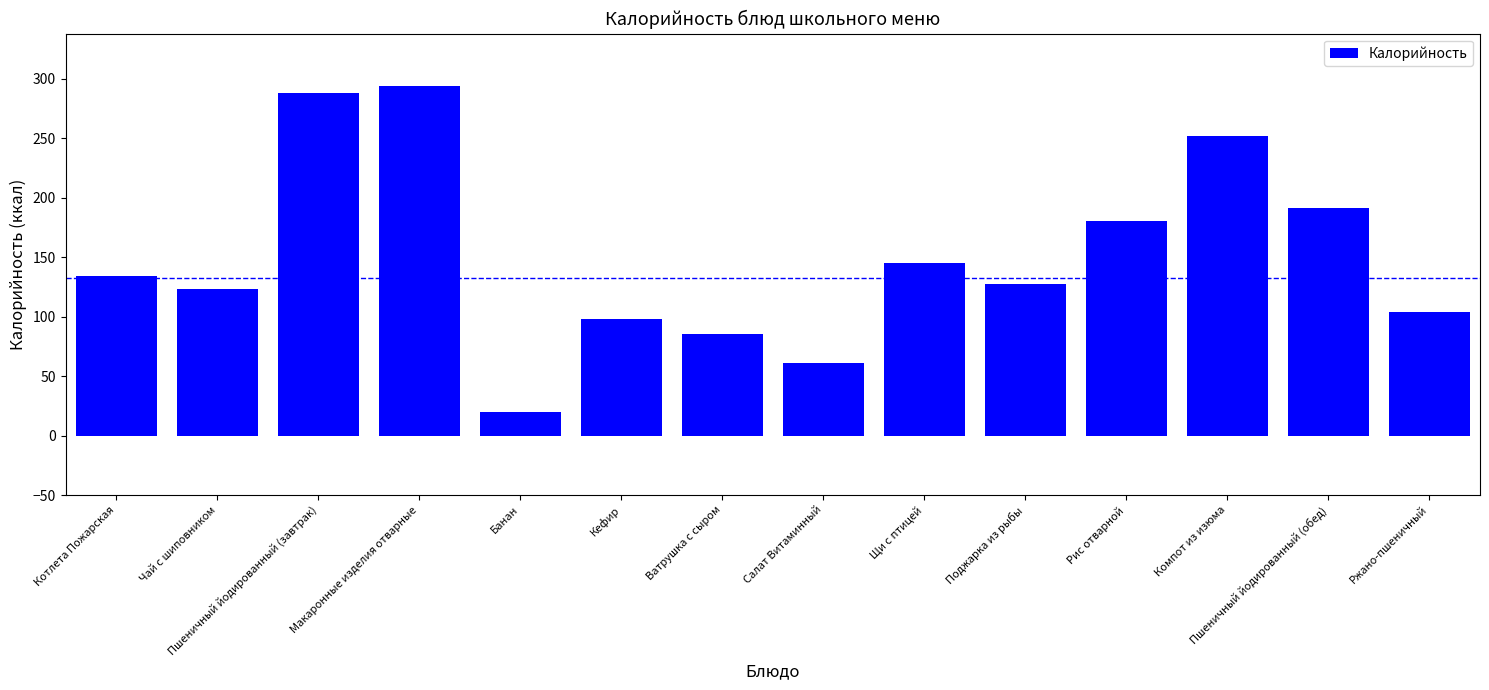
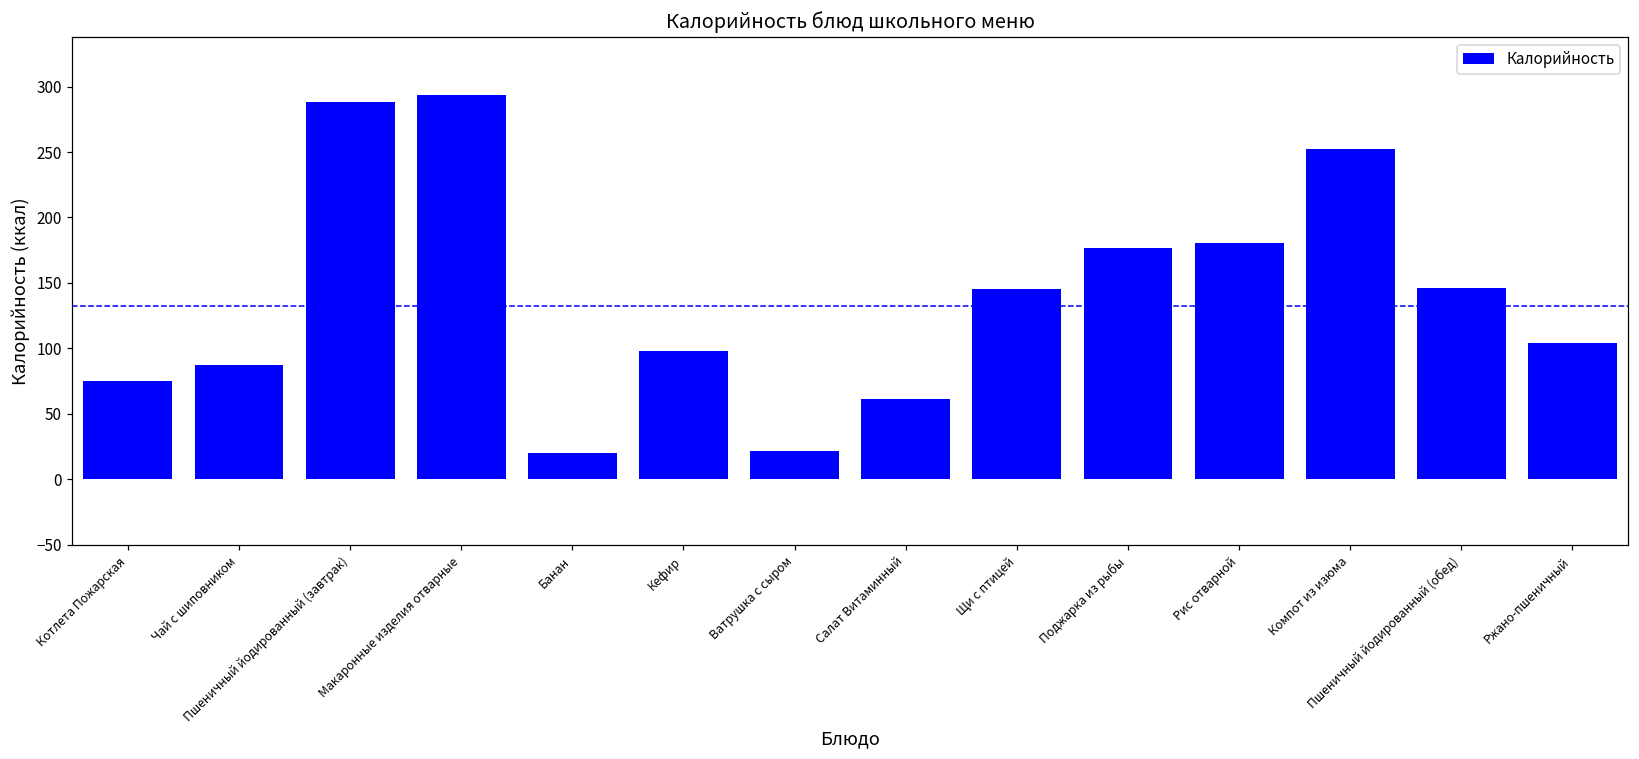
Котлета Пожарская: 134 -> 75
Чай с шиповником: 123 -> 87
Ватрушка с сыром: 85 -> 22
Поджарка из рыбы: 128 -> 176
Пшеничный йодированный (обед): 191 -> 146
